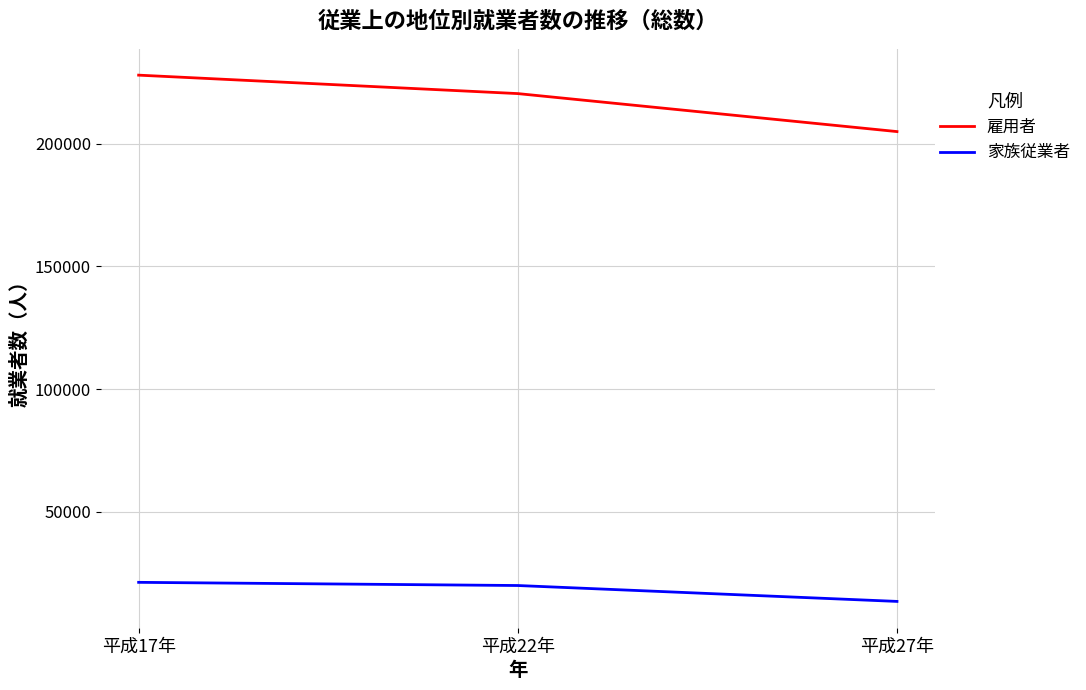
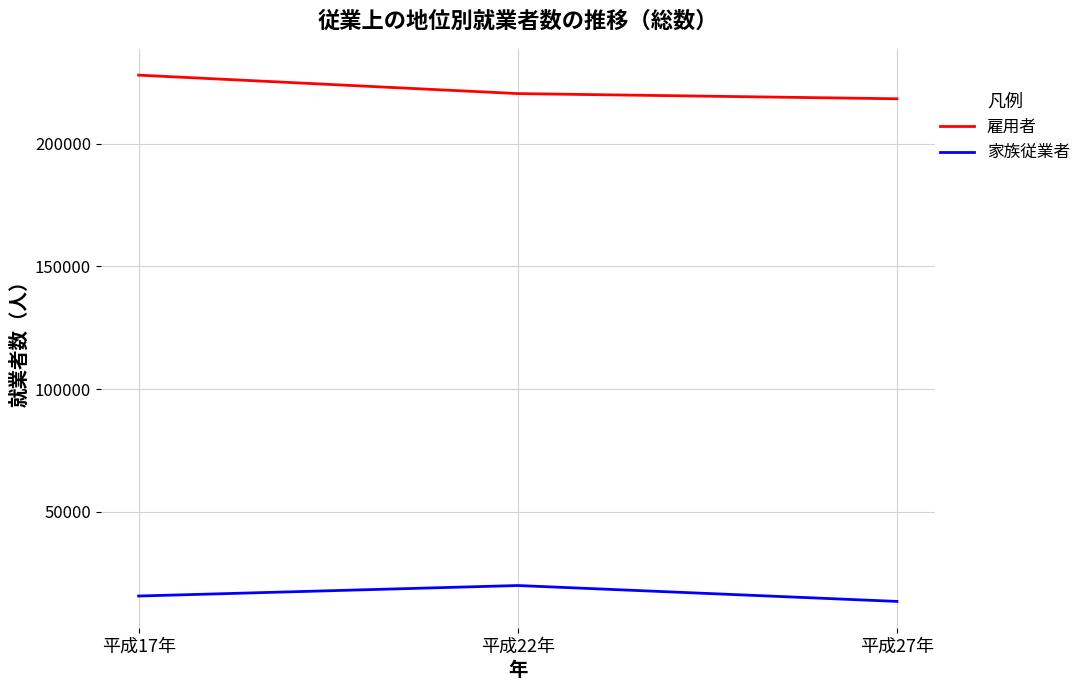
家族従業者, 平成17年: 21000 -> 16000
雇用者, 平成27年: 205000 -> 218000
